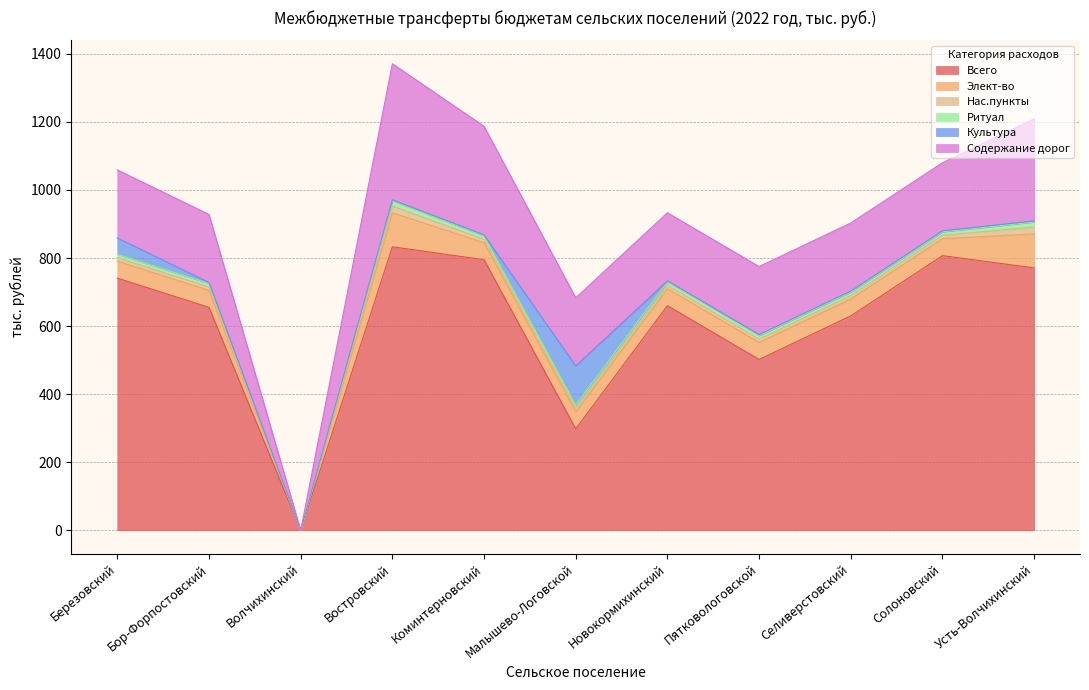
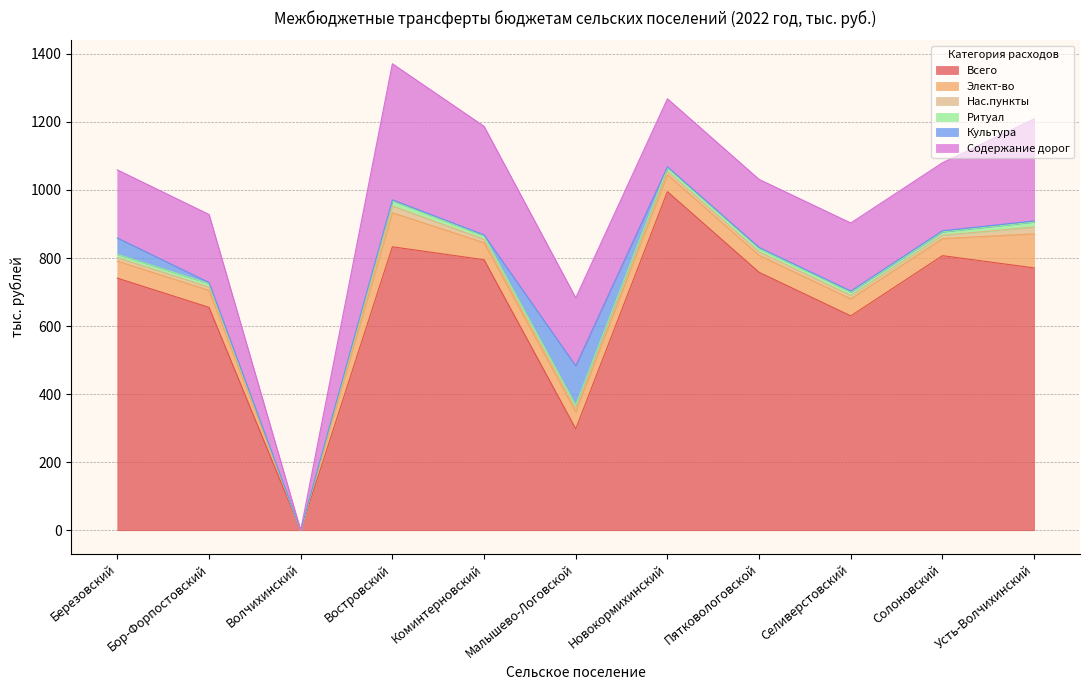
Всего, Новокормихинский: 660 -> 1000
Всего, Пятковологовской: 500 -> 760
